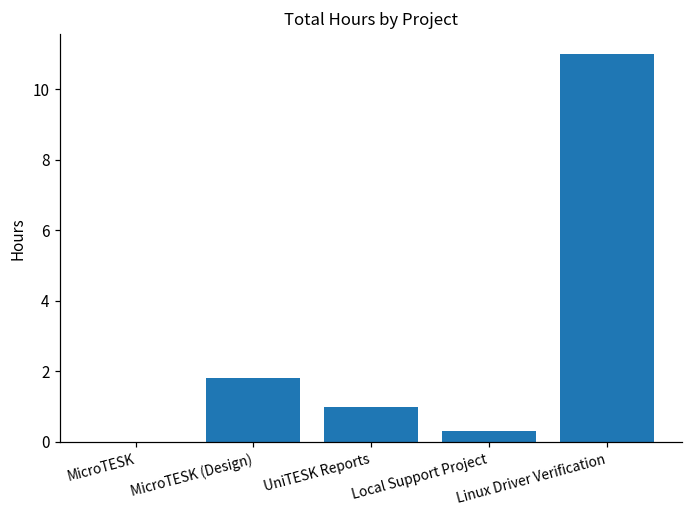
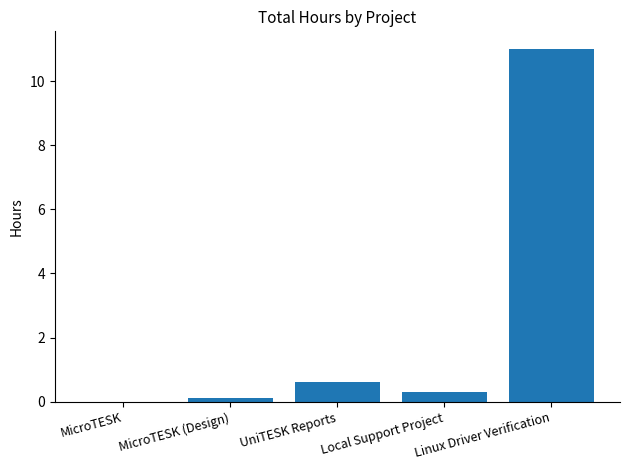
MicroTESK (Design): 1.8 -> 0.1
UniTESK Reports: 1.0 -> 0.6
